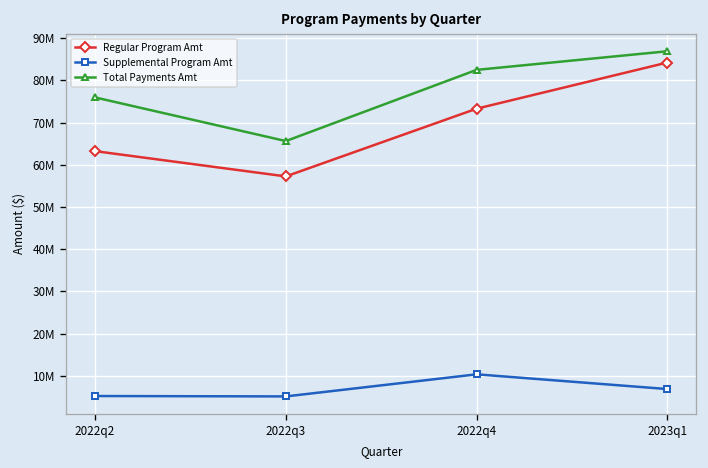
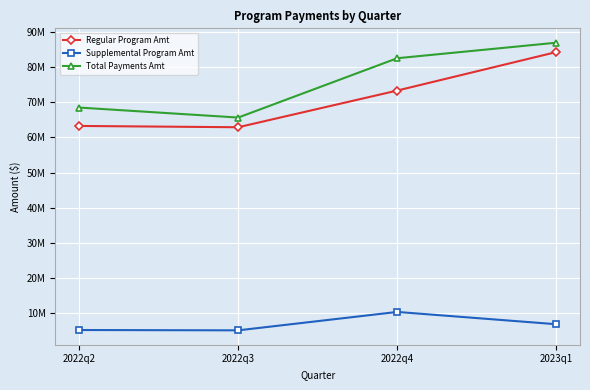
Total Payments Amt, 2022q2: 76000000 -> 68000000
Regular Program Amt, 2022q3: 57000000 -> 63000000
